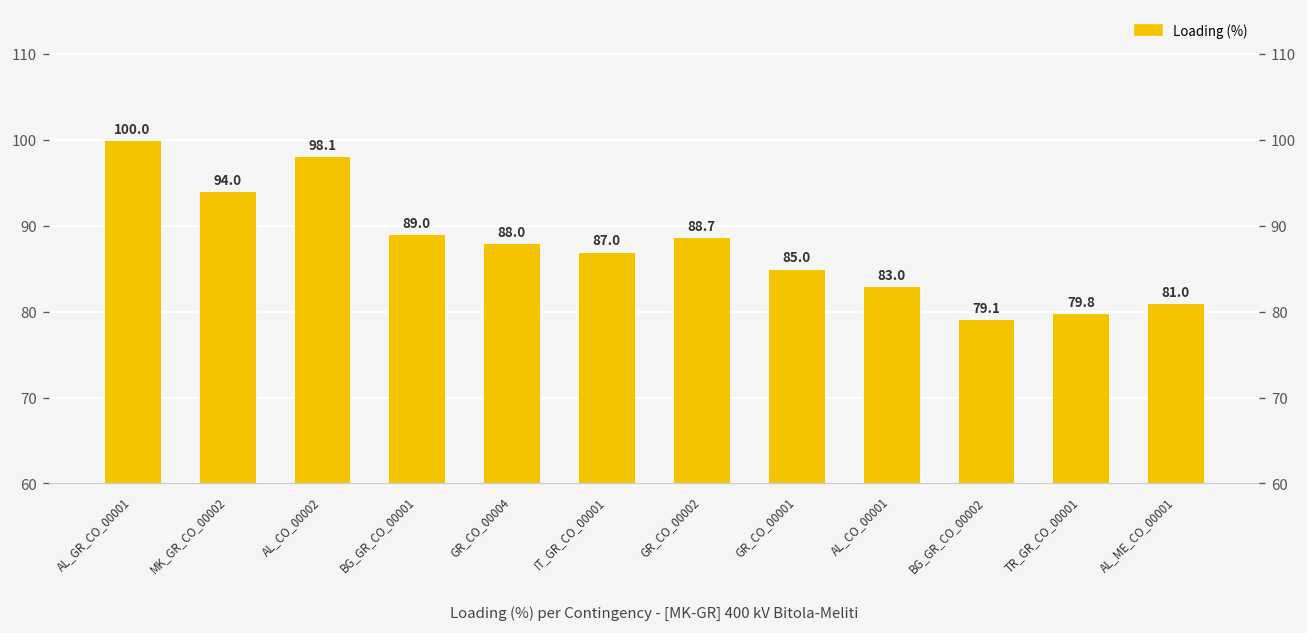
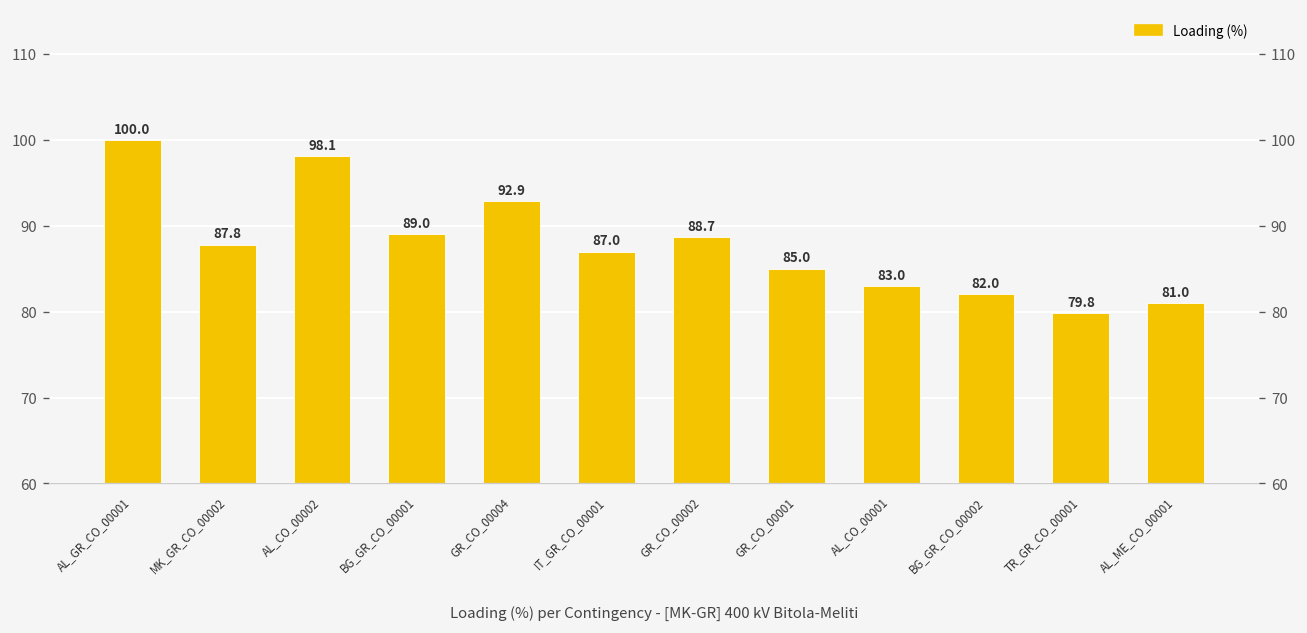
MK_GR_CO_00002: 94.0 -> 87.8
GR_CO_00004: 88.0 -> 92.9
BG_GR_CO_00002: 79.1 -> 82.0
